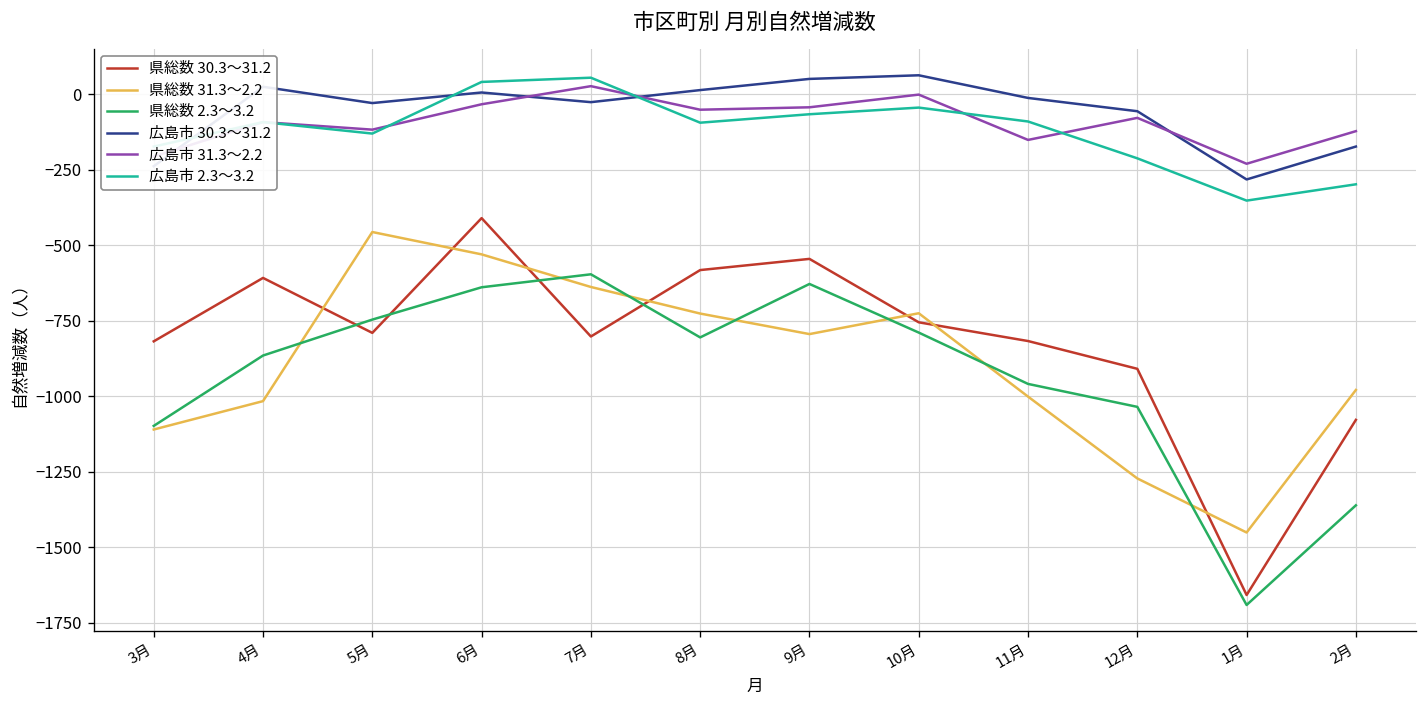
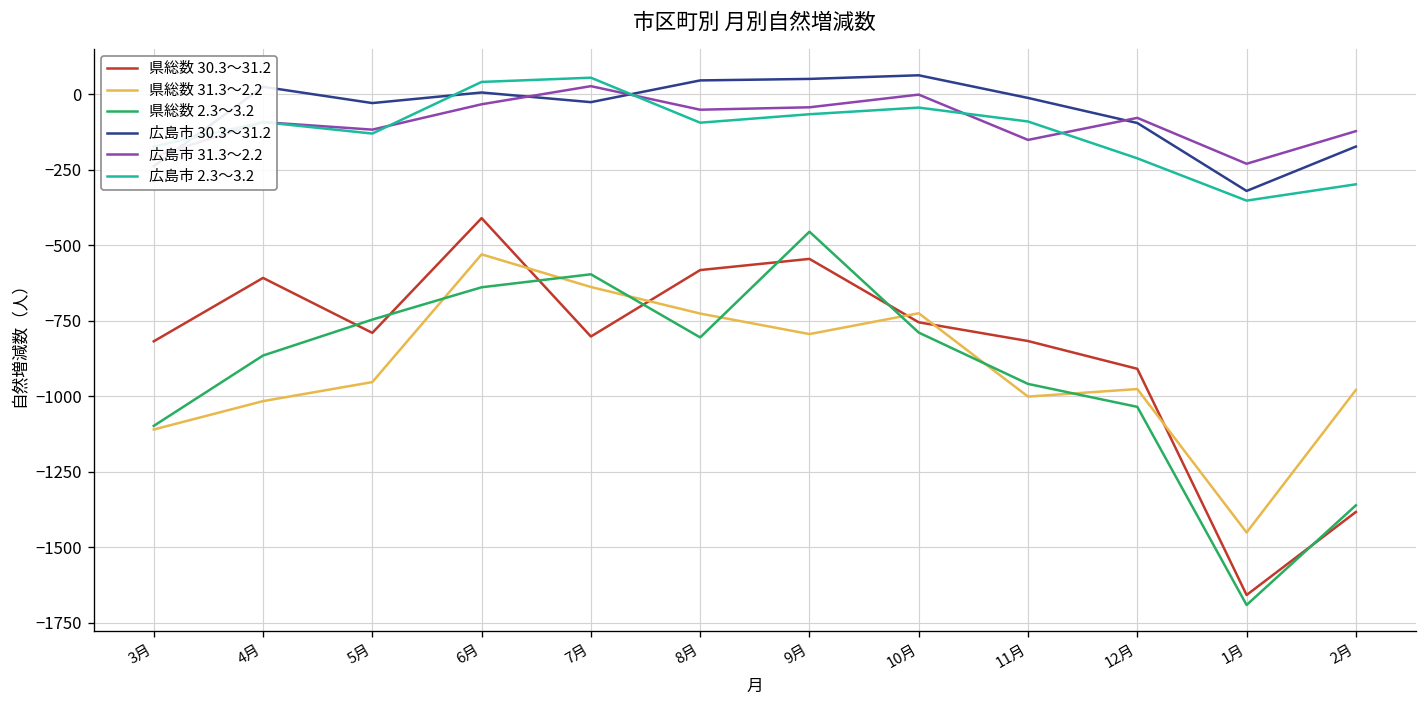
県総数 31.3～2.2, 5月: -460 -> -950
広島市 30.3～31.2, 8月: 10 -> 50
県総数 2.3～3.2, 9月: -630 -> -460
県総数 31.3～2.2, 12月: -1270 -> -980
広島市 30.3～31.2, 12月: -60 -> -100
広島市 30.3～31.2, 1月: -280 -> -320
県総数 30.3～31.2, 2月: -1080 -> -1380
